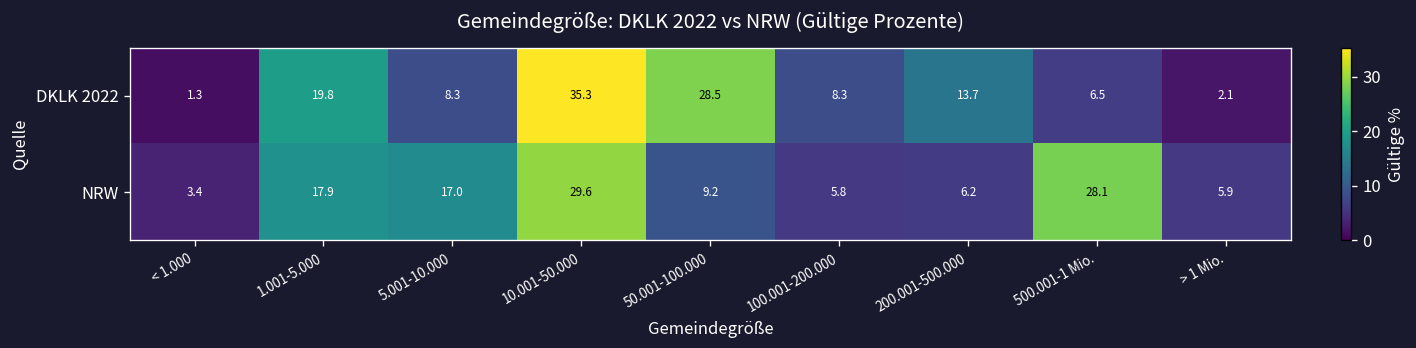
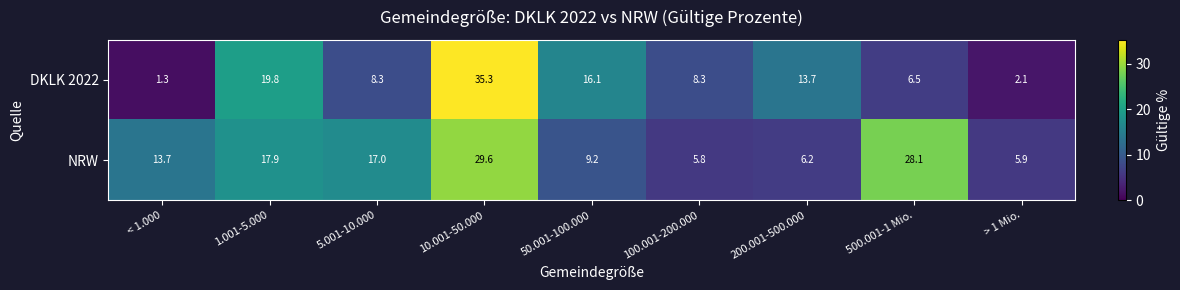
DKLK 2022, 50.001-100.000: 28.5 -> 16.1
NRW, < 1.000: 3.4 -> 13.7
